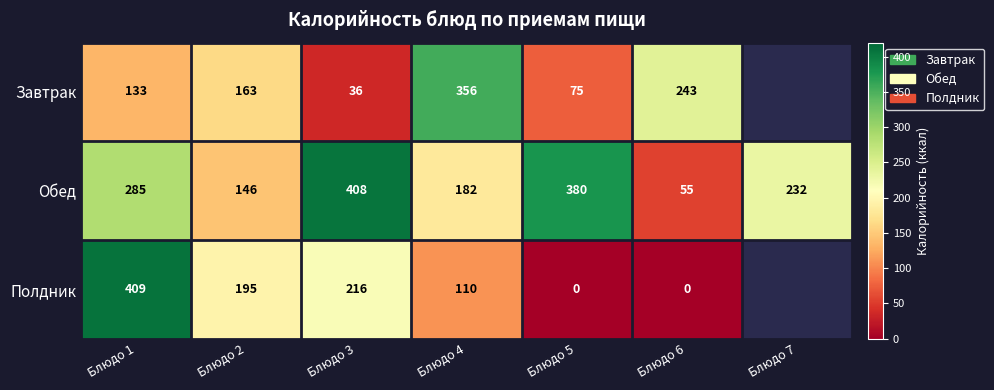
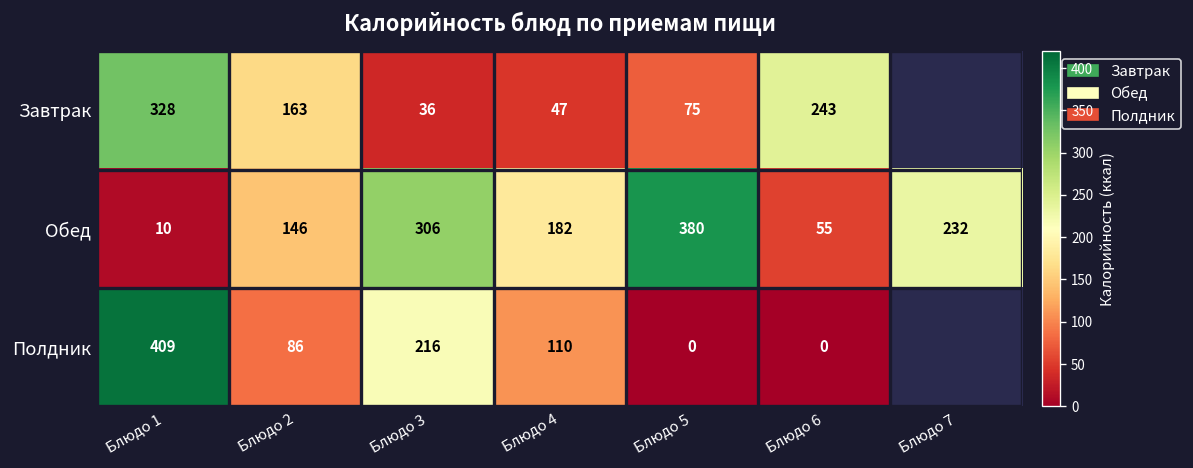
Завтрак, Блюдо 1: 133 -> 328
Завтрак, Блюдо 4: 356 -> 47
Обед, Блюдо 1: 285 -> 10
Обед, Блюдо 3: 408 -> 306
Полдник, Блюдо 2: 195 -> 86
